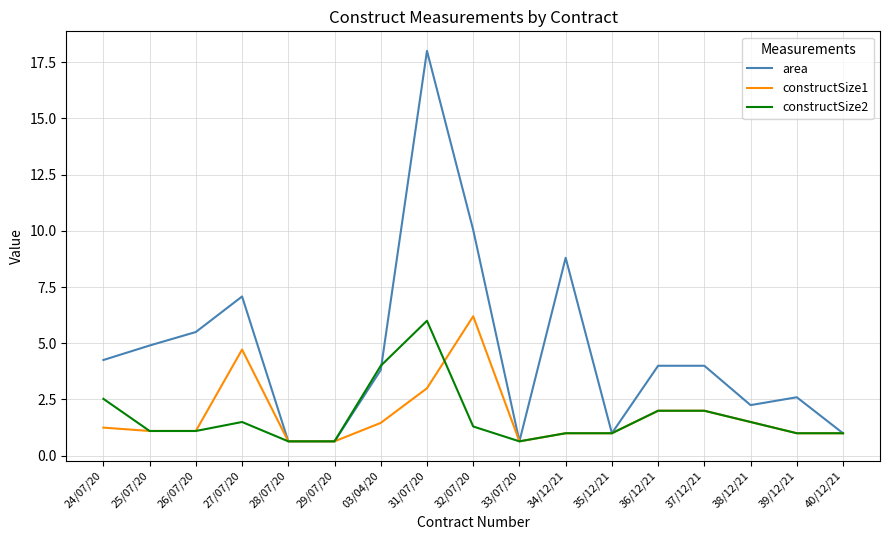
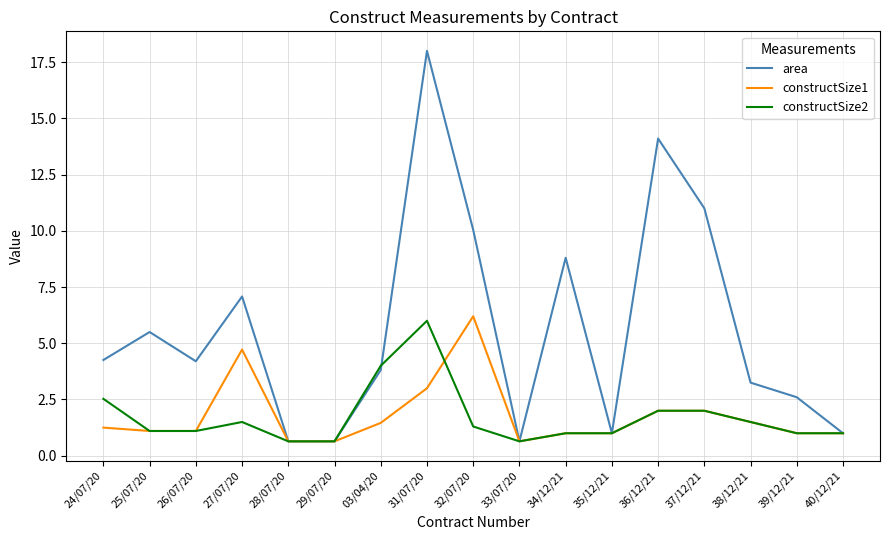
area, 25/07/20: 4.9 -> 5.5
area, 26/07/20: 5.5 -> 4.2
area, 36/12/21: 4.0 -> 14.1
area, 37/12/21: 4 -> 11
area, 38/12/21: 2.3 -> 3.3
